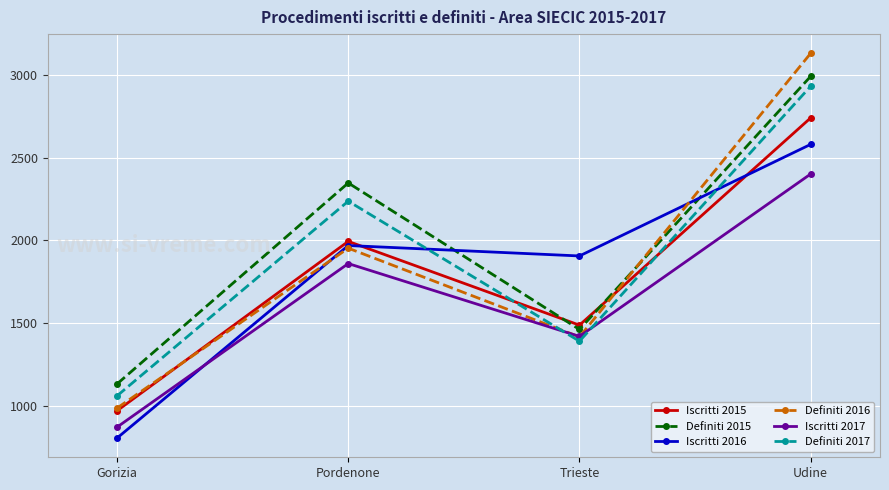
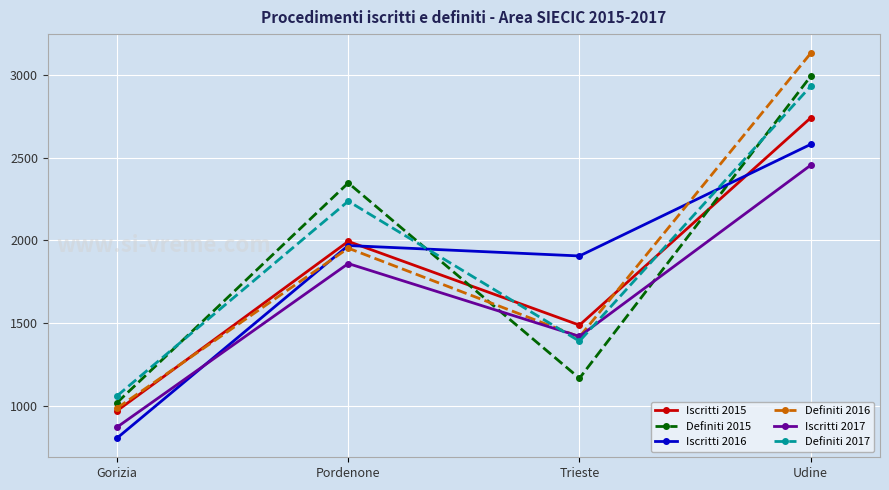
Definiti 2015, Gorizia: 1130 -> 1020
Definiti 2015, Trieste: 1460 -> 1170
Iscritti 2017, Udine: 2400 -> 2450
